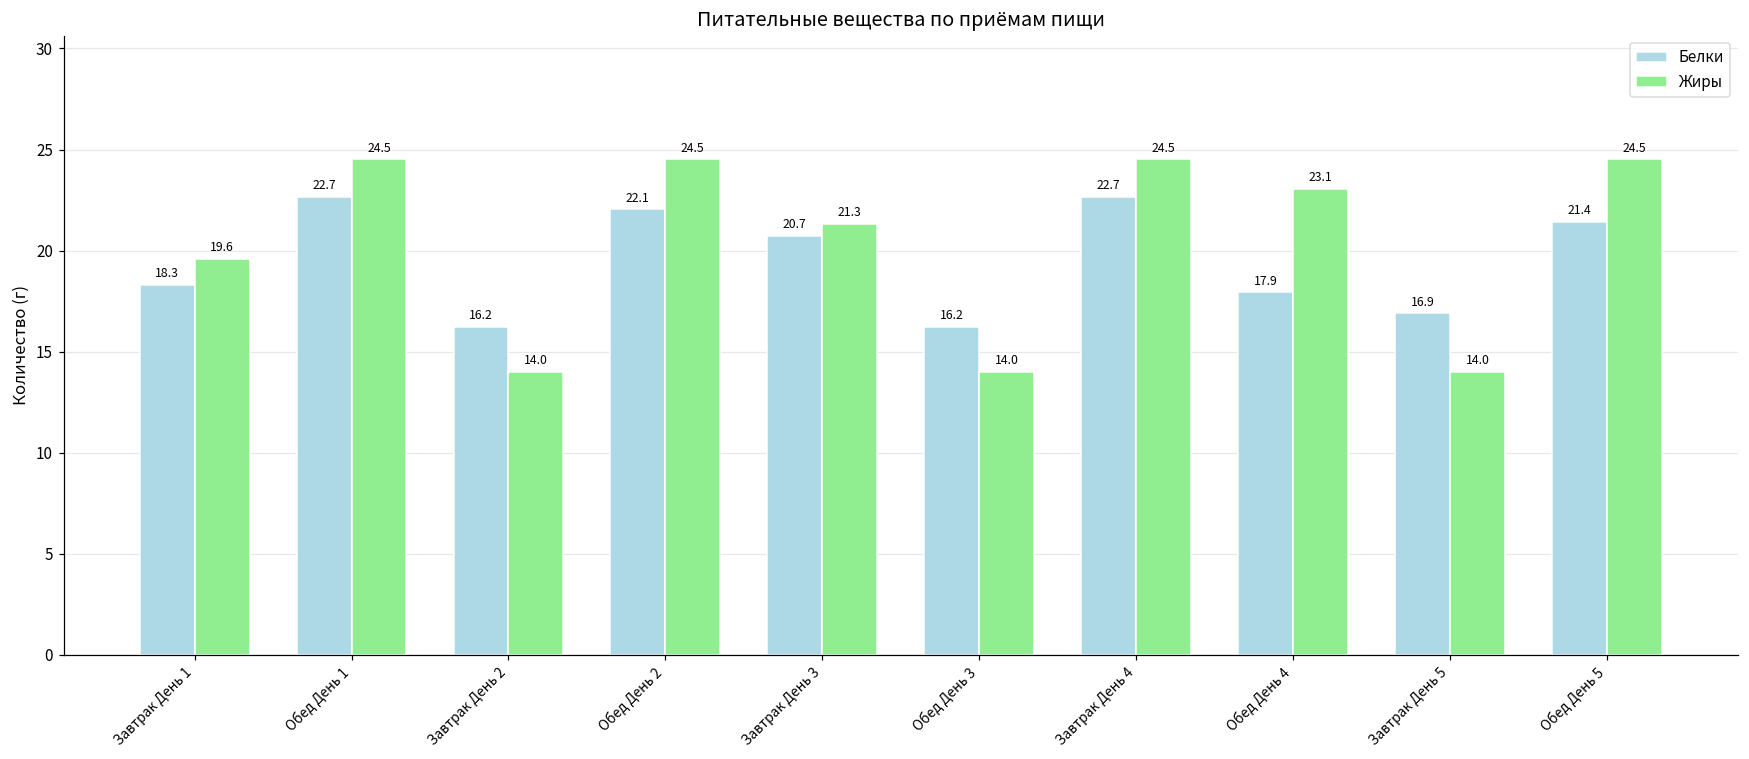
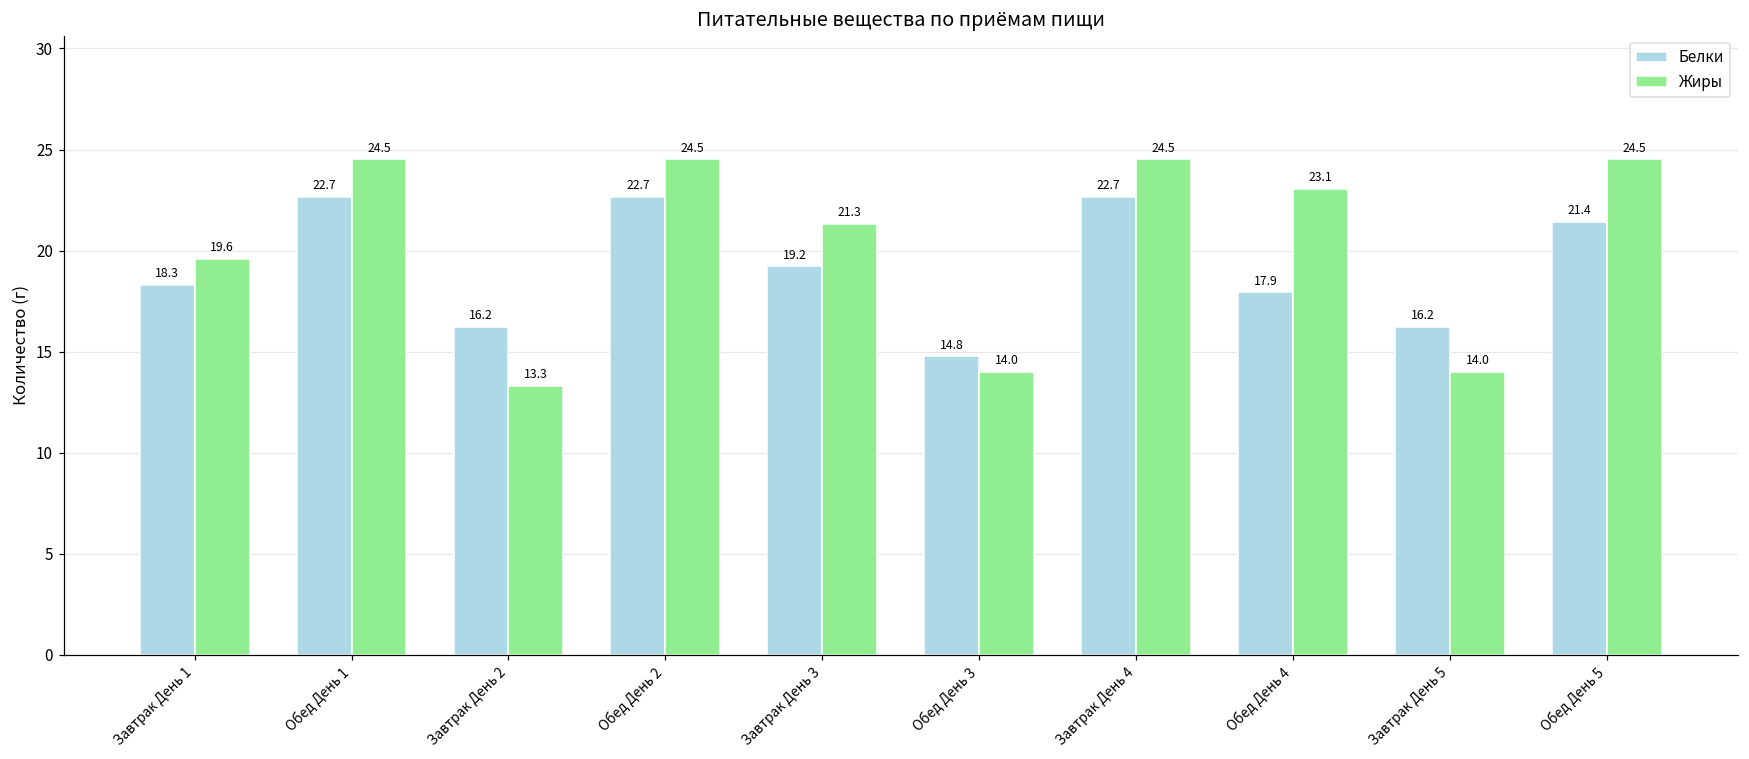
Жиры, Завтрак День 2: 14.0 -> 13.3
Белки, Обед День 2: 22.1 -> 22.7
Белки, Завтрак День 3: 20.7 -> 19.2
Белки, Обед День 3: 16.2 -> 14.8
Белки, Завтрак День 5: 16.9 -> 16.2
